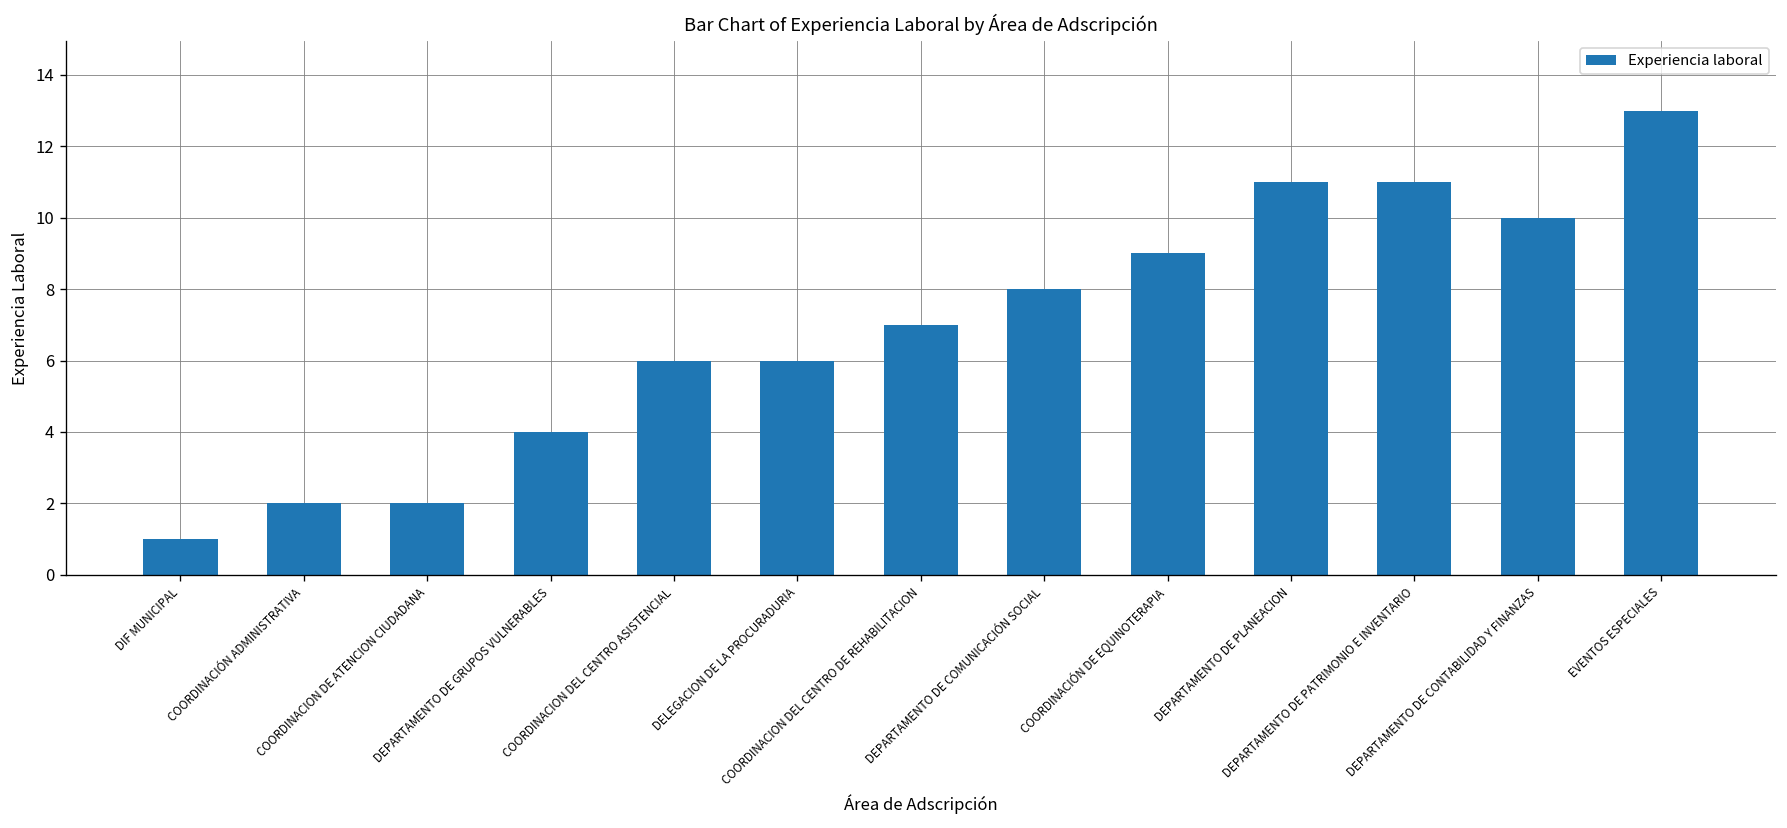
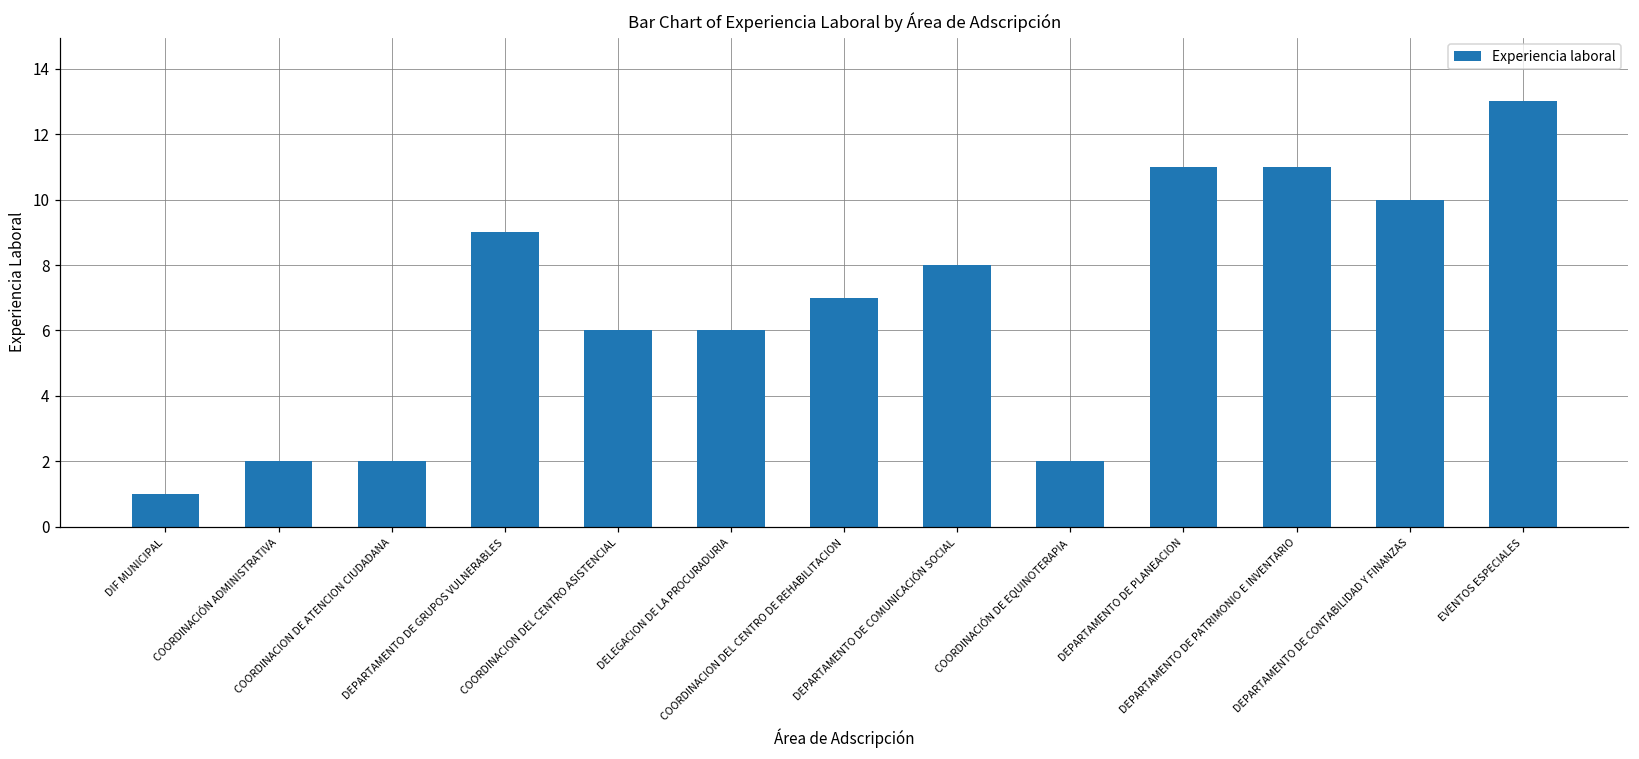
DEPARTAMENTO DE GRUPOS VULNERABLES: 4 -> 9
COORDINACIÓN DE EQUINOTERAPIA: 9 -> 2
